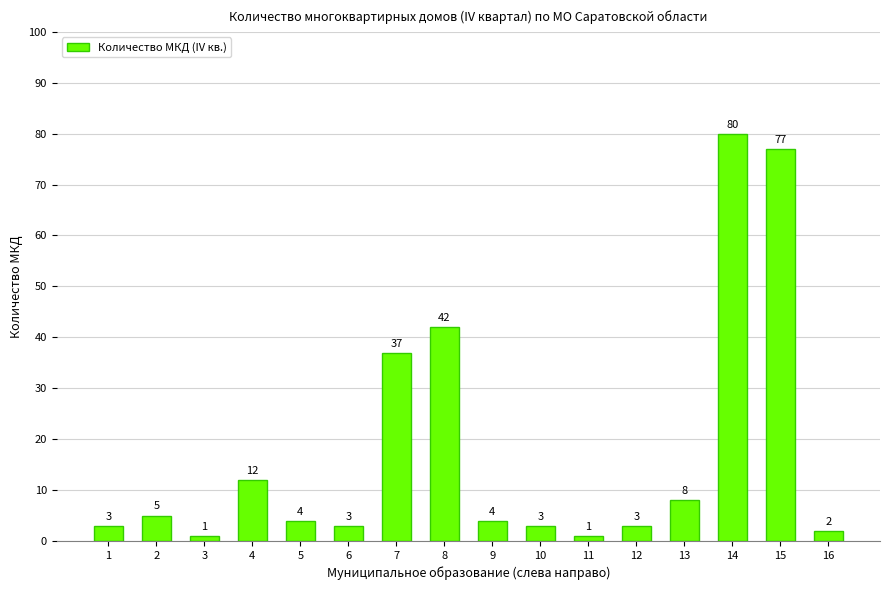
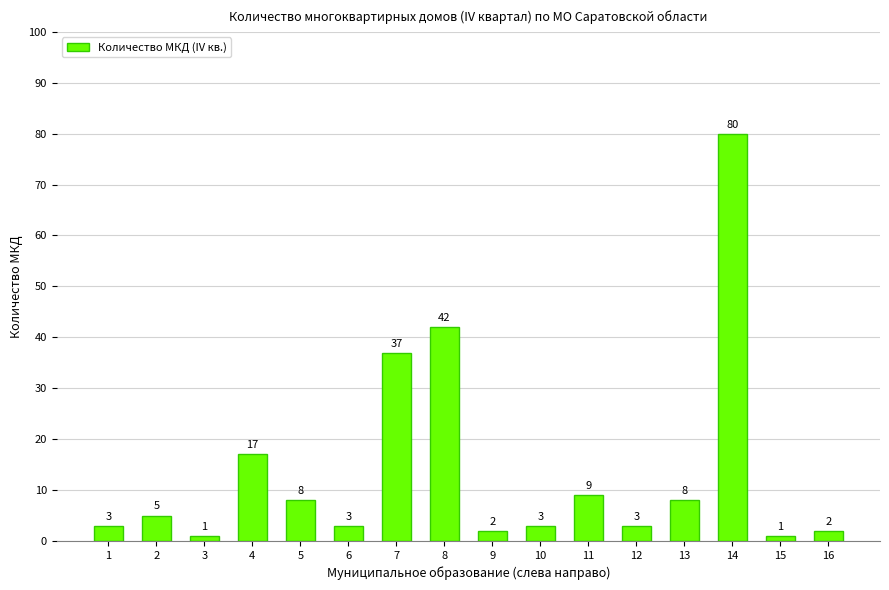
4: 12 -> 17
5: 4 -> 8
9: 4 -> 2
11: 1 -> 9
15: 77 -> 1
